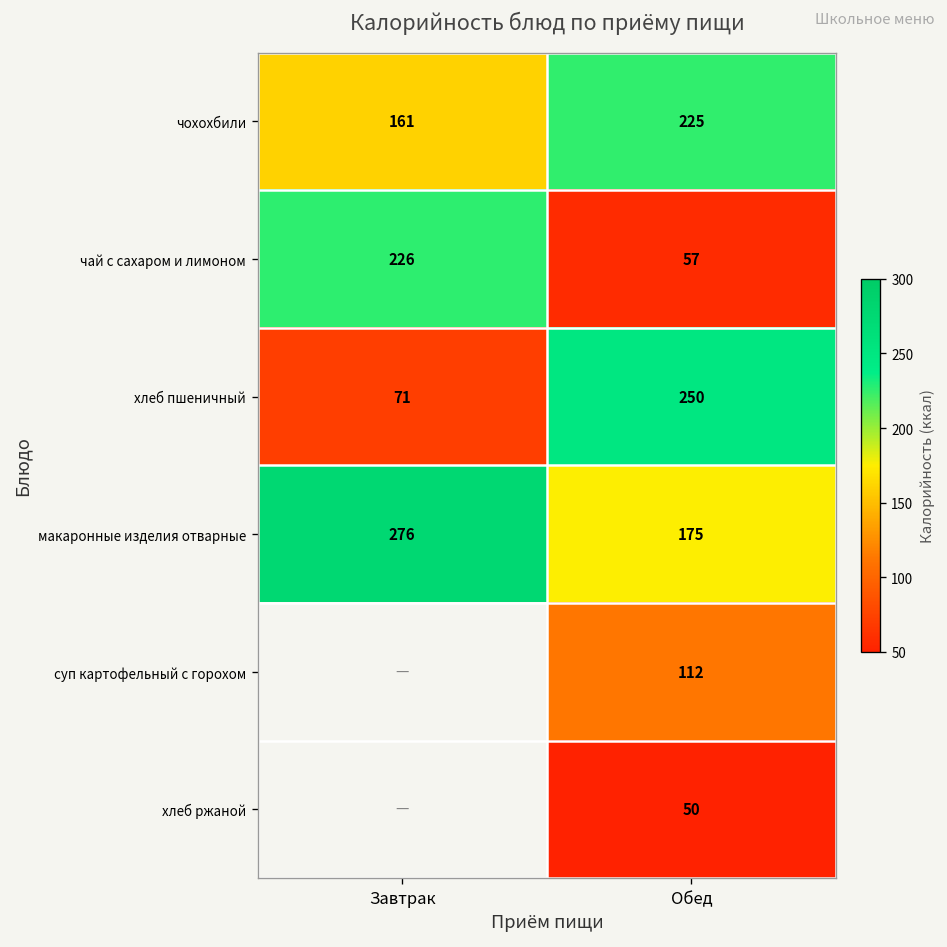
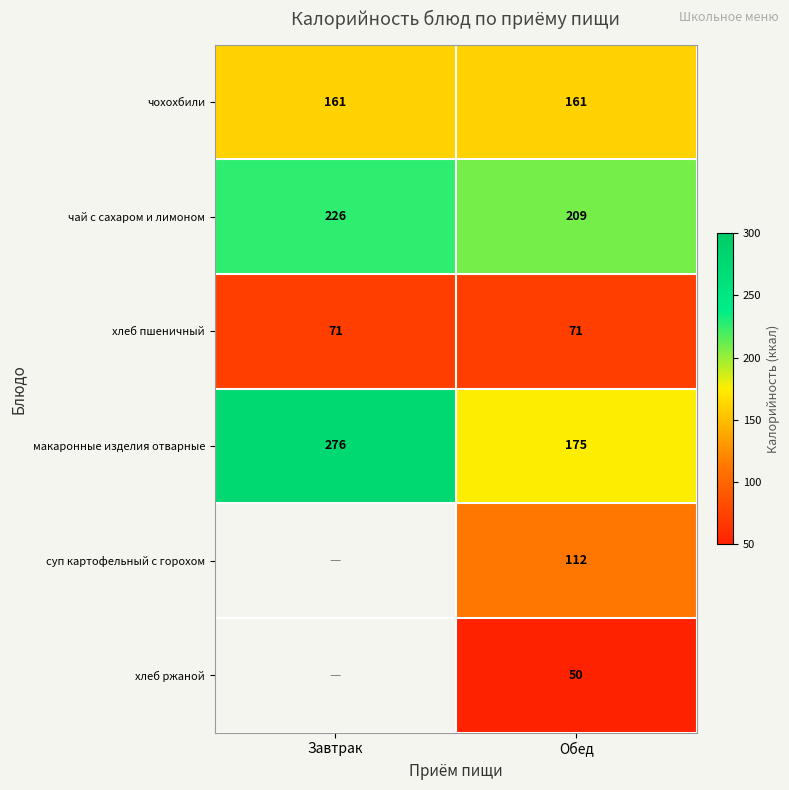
чохохбили, Обед: 225 -> 161
чай с сахаром и лимоном, Обед: 57 -> 209
хлеб пшеничный, Обед: 250 -> 71
